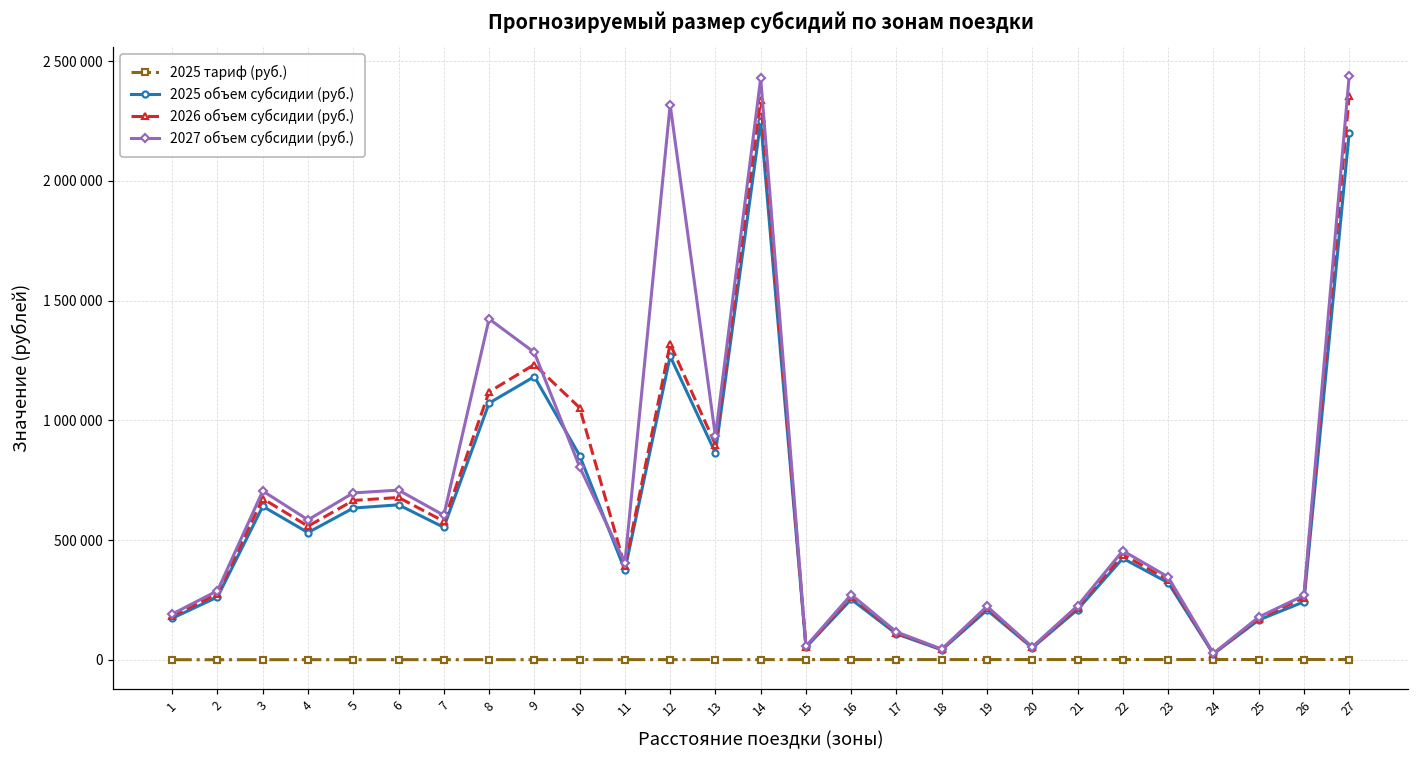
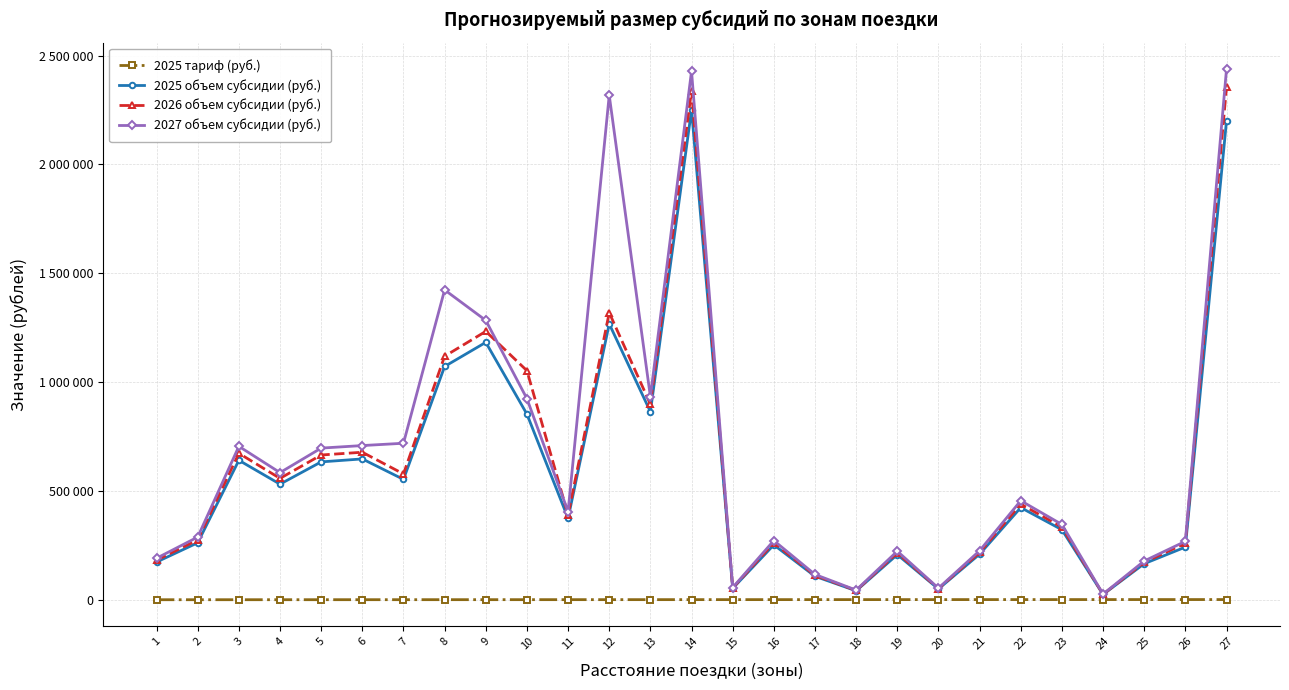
2027 объем субсидии (руб.), 7: 600000 -> 720000
2027 объем субсидии (руб.), 10: 810000 -> 920000
